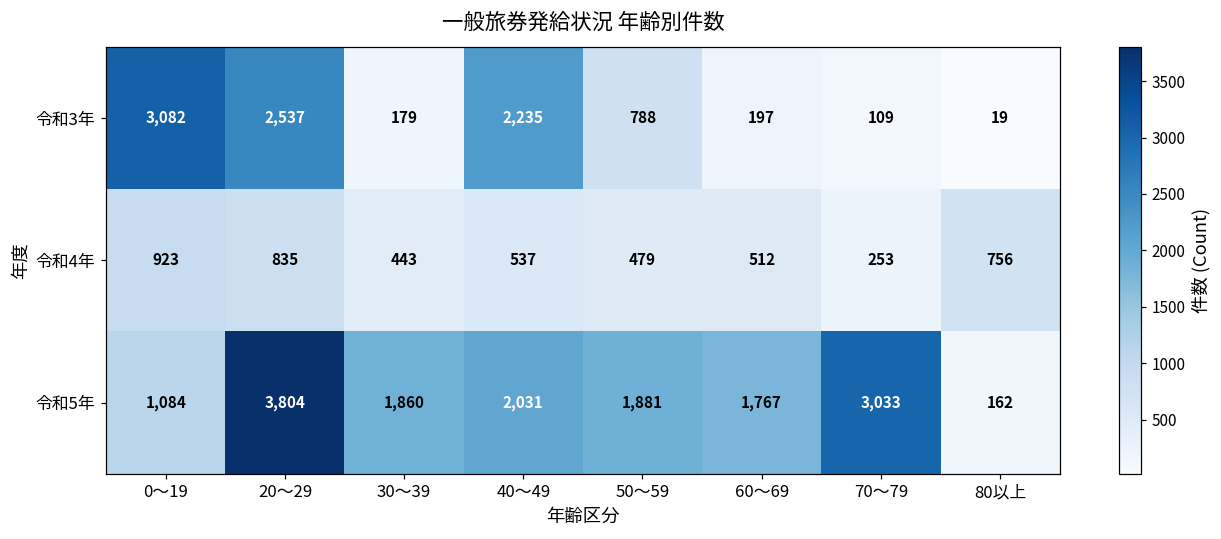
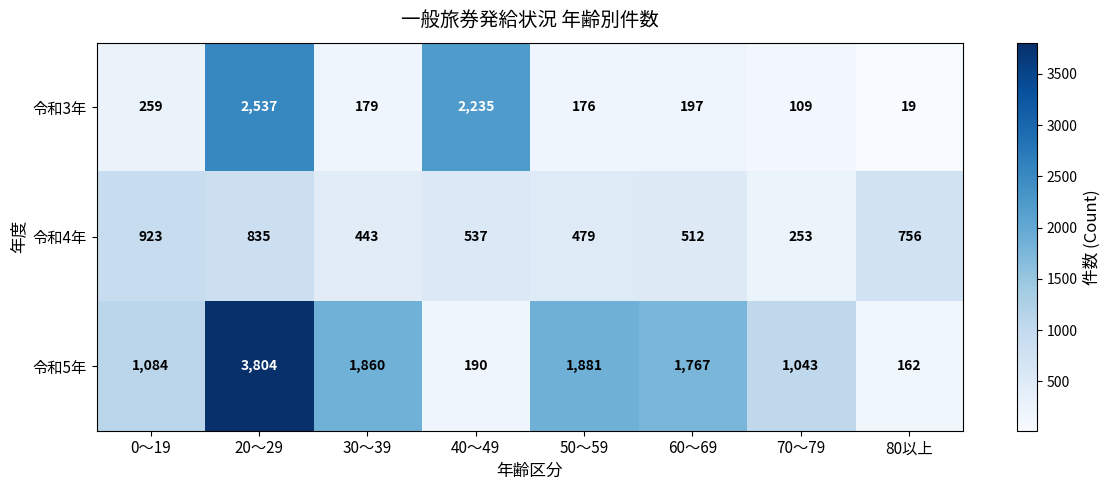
令和3年, 0～19: 3,082 -> 259
令和3年, 50～59: 788 -> 176
令和5年, 40～49: 2,031 -> 190
令和5年, 70～79: 3,033 -> 1,043
